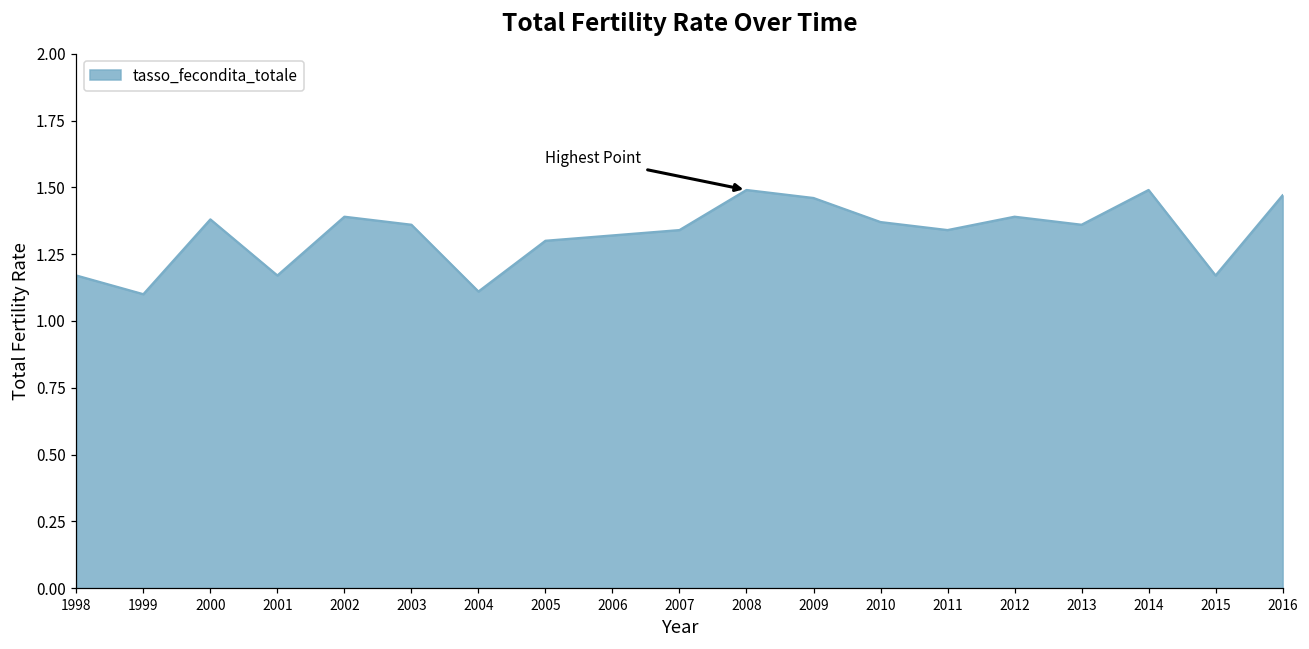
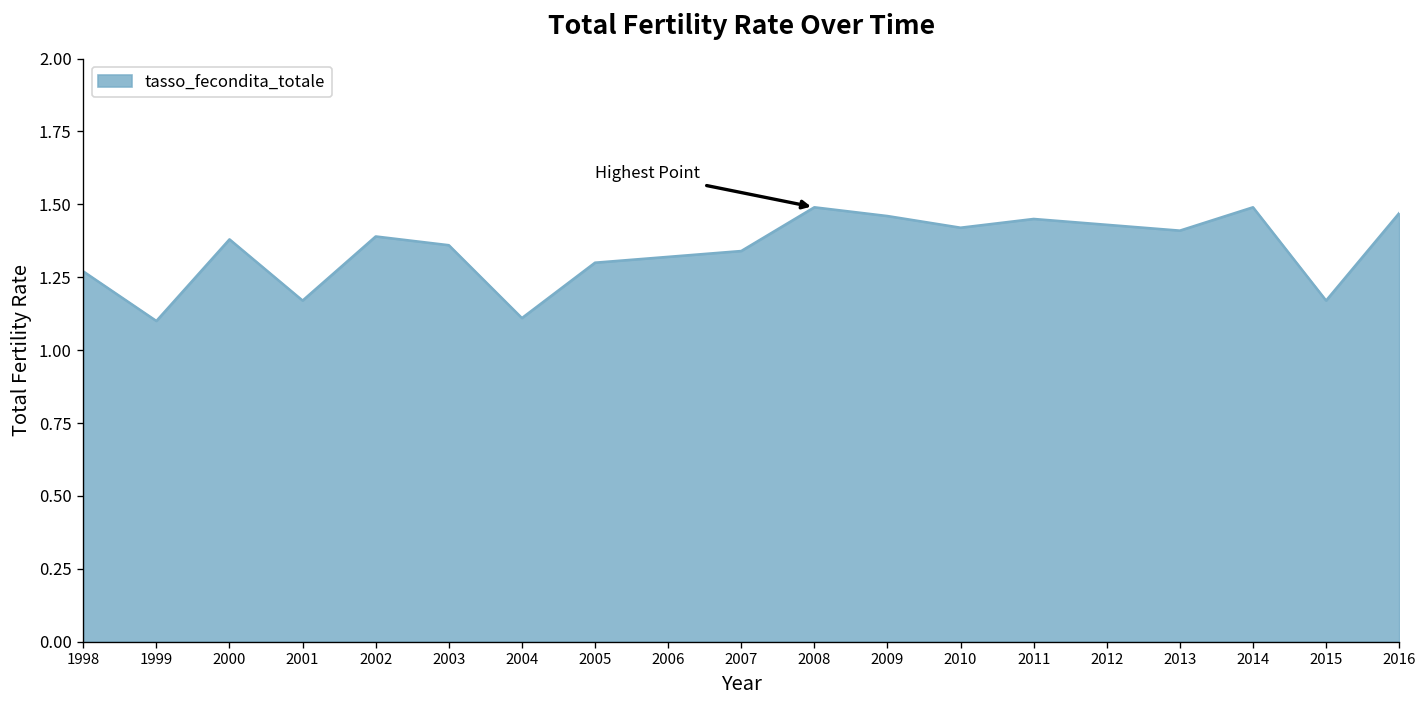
1998: 1.17 -> 1.27
2010: 1.37 -> 1.42
2011: 1.34 -> 1.45
2012: 1.39 -> 1.43
2013: 1.36 -> 1.41
